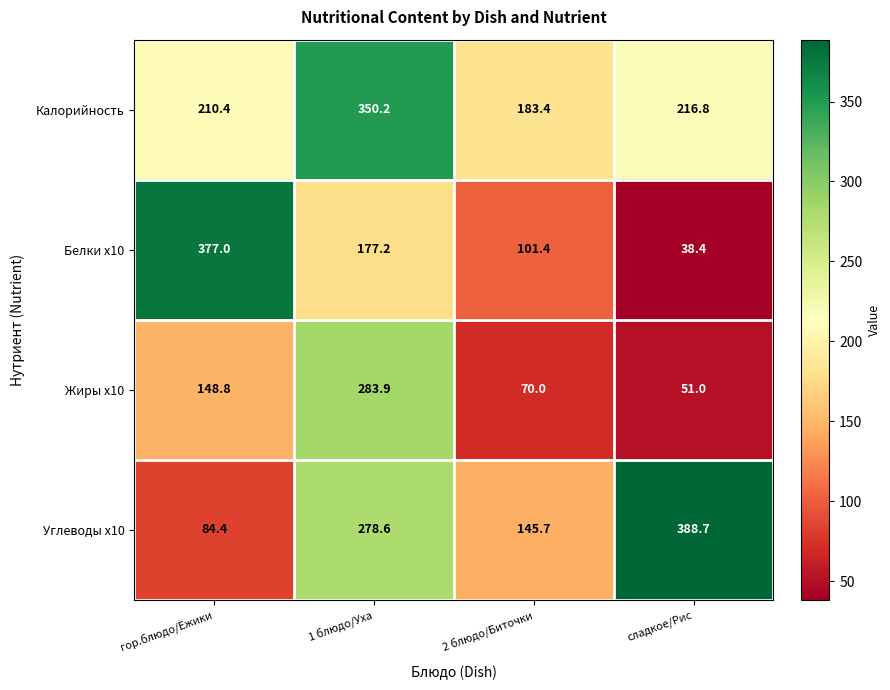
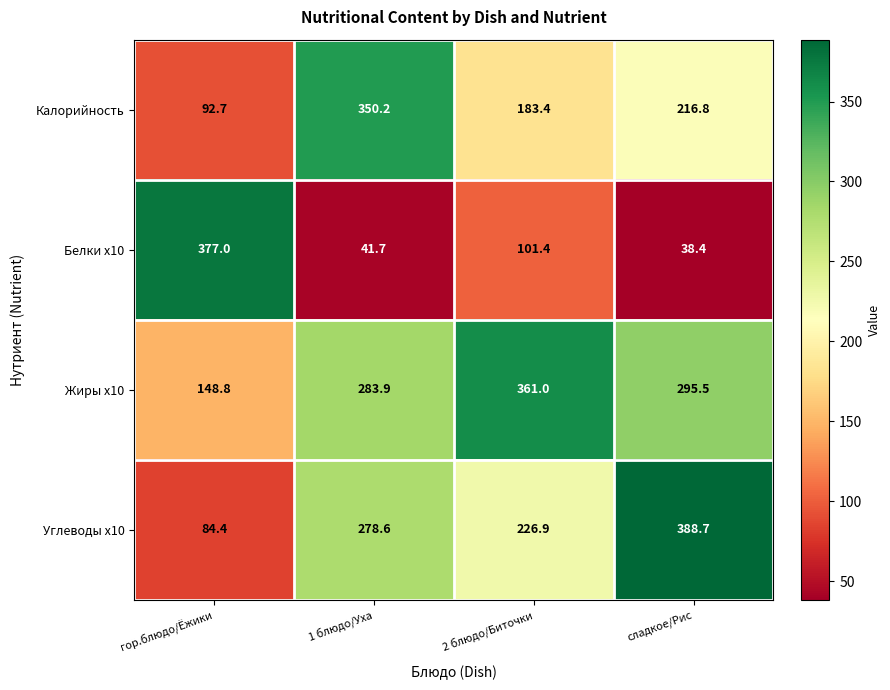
Калорийность, гор.блюдо/Ёжики: 210.4 -> 92.7
Белки x10, 1 блюдо/Уха: 177.2 -> 41.7
Жиры x10, 2 блюдо/Биточки: 70.0 -> 361.0
Жиры x10, сладкое/Рис: 51.0 -> 295.5
Углеводы x10, 2 блюдо/Биточки: 145.7 -> 226.9
